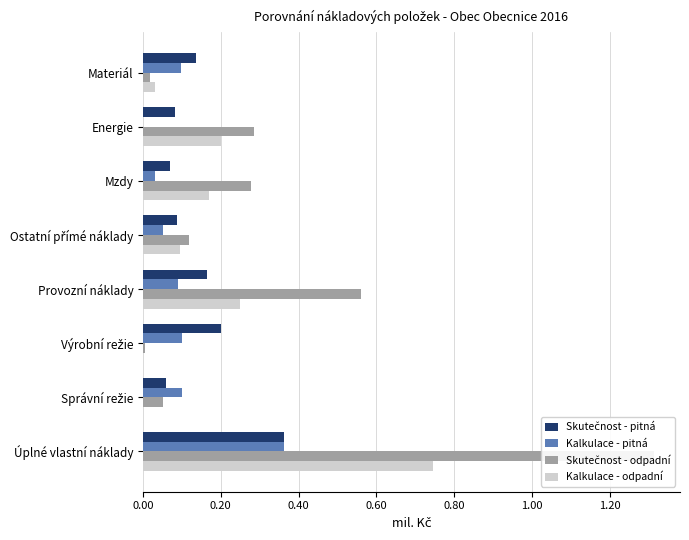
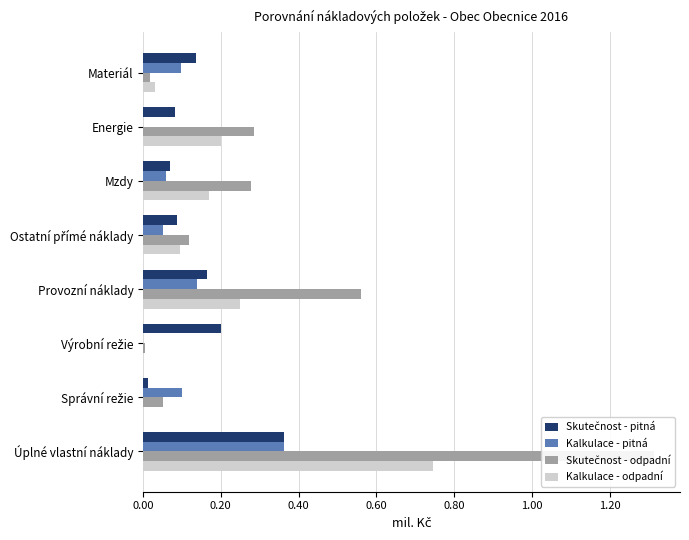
Kalkulace - pitná, Mzdy: 0.03 -> 0.06
Kalkulace - pitná, Provozní náklady: 0.09 -> 0.14
Kalkulace - pitná, Výrobní režie: 0.1 -> 0.0
Skutečnost - pitná, Správní režie: 0.06 -> 0.01
